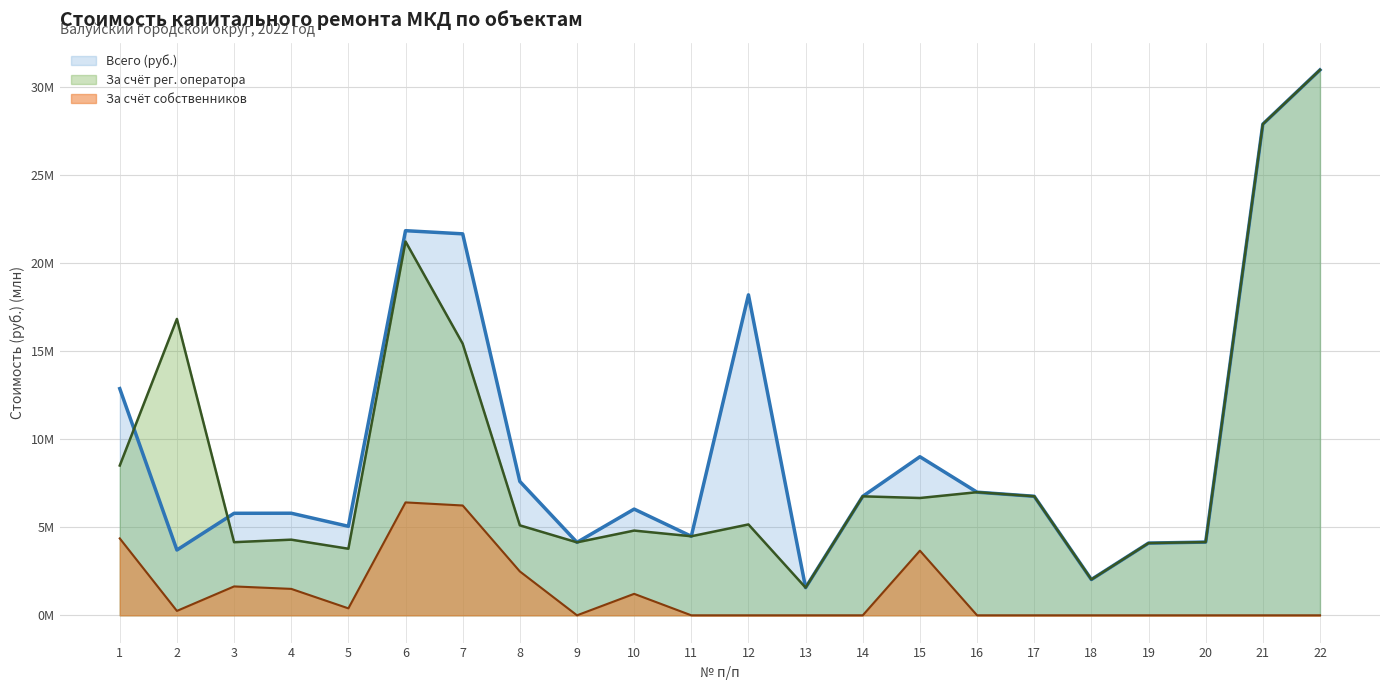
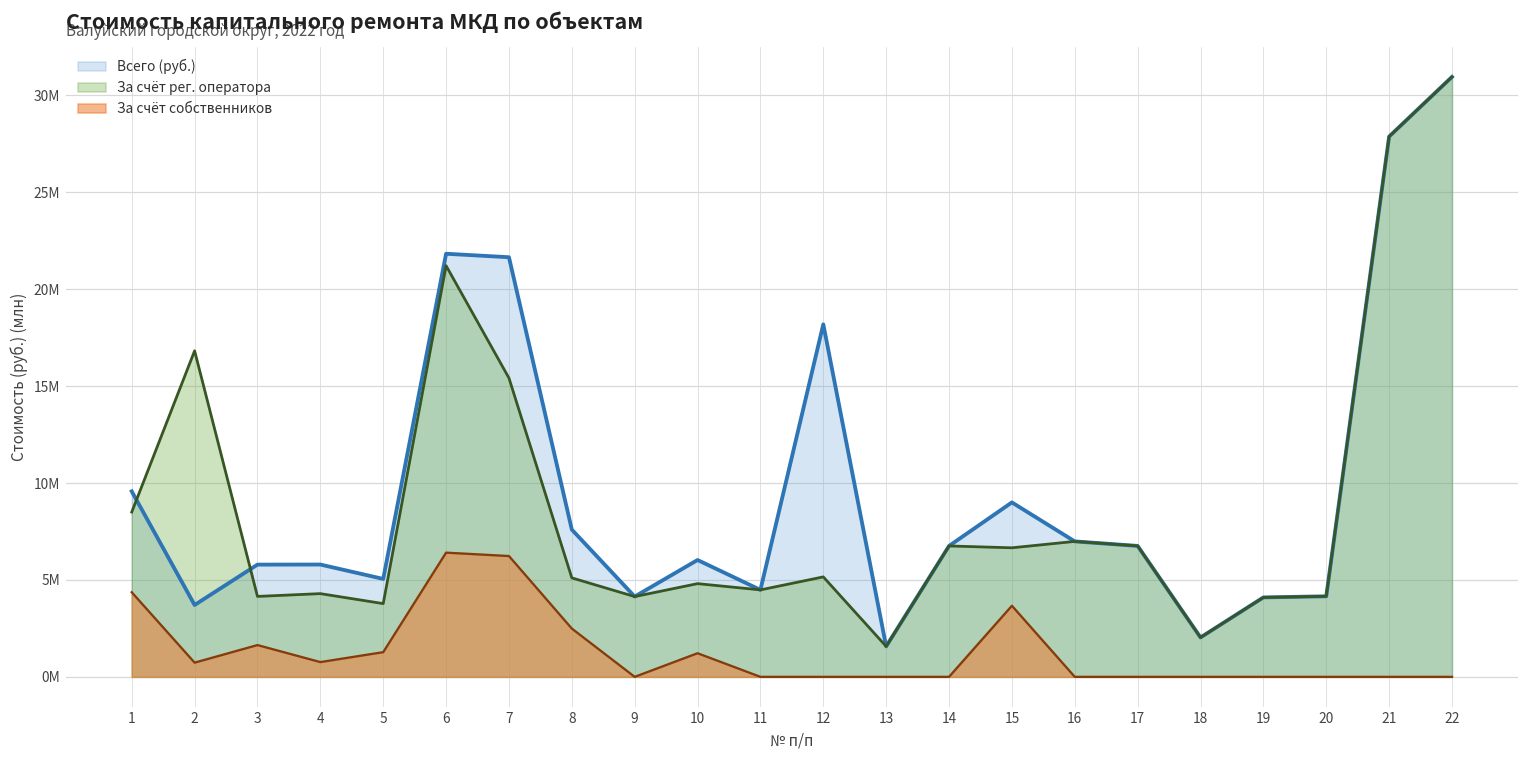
Всего (руб.), 1: 12900000 -> 9600000
За счёт собственников, 2: 300000 -> 700000
За счёт собственников, 4: 1500000 -> 800000
За счёт собственников, 5: 400000 -> 1300000
